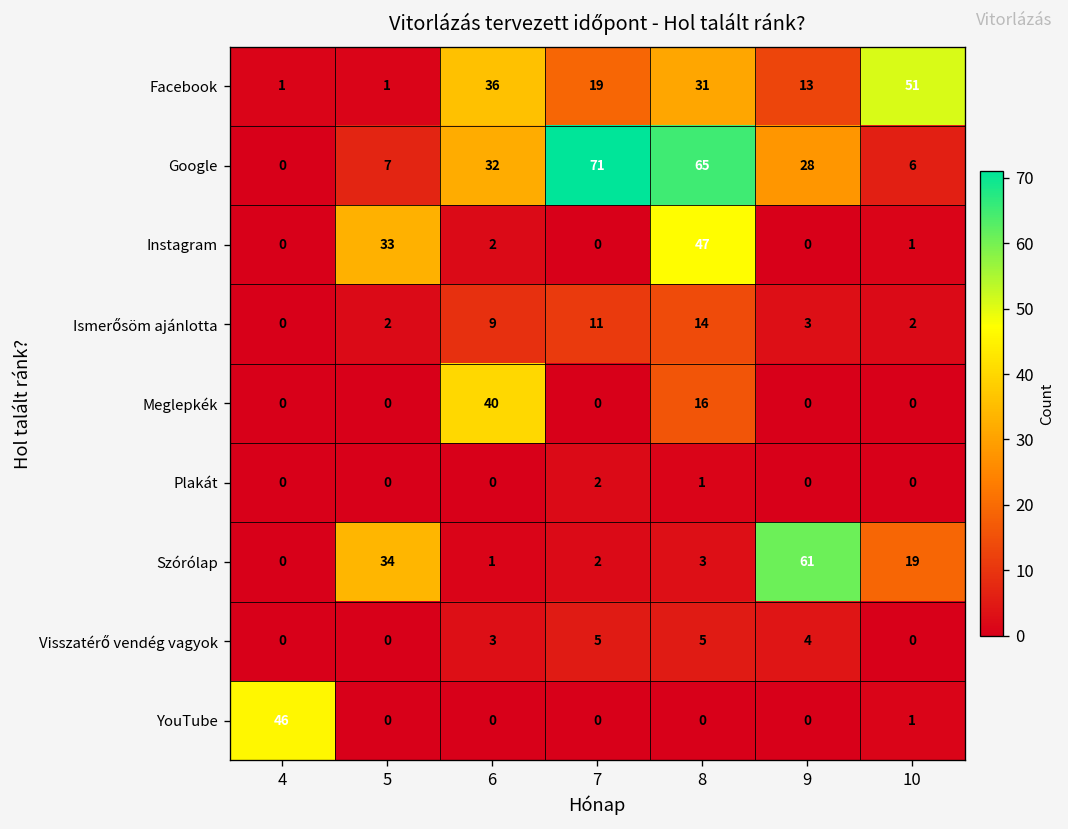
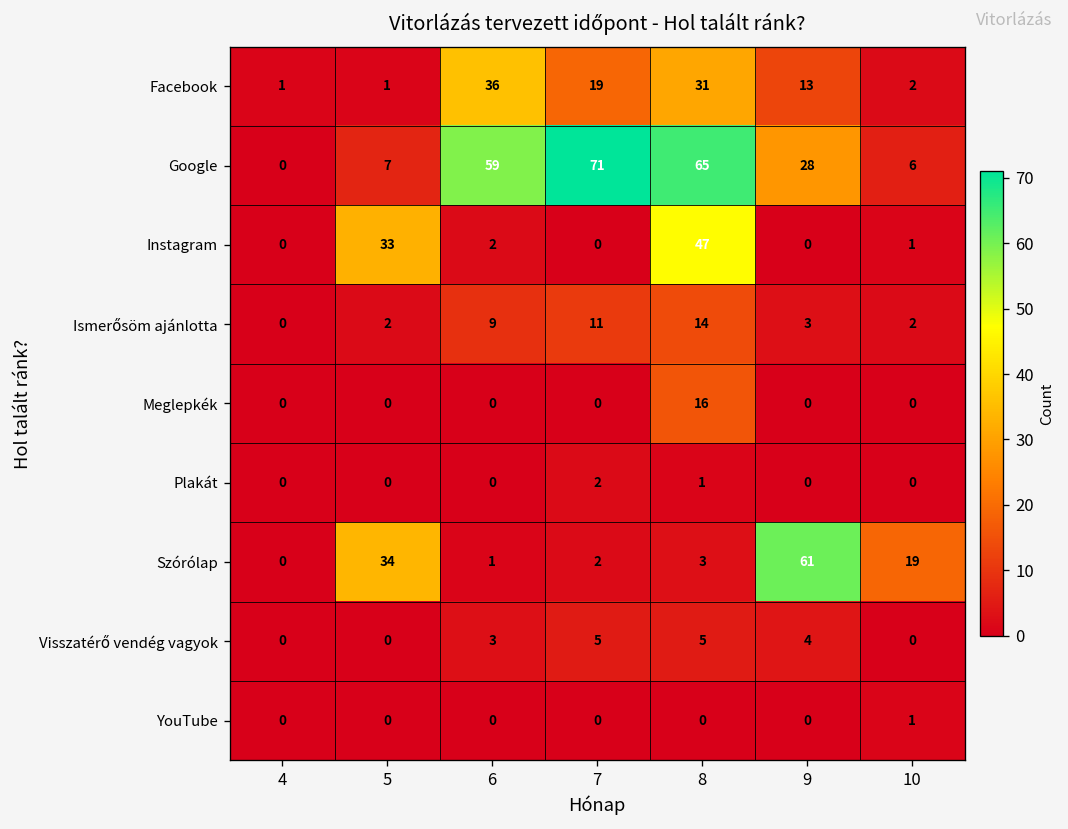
Facebook, 10: 51 -> 2
Google, 6: 32 -> 59
Meglepkék, 6: 40 -> 0
YouTube, 4: 46 -> 0
